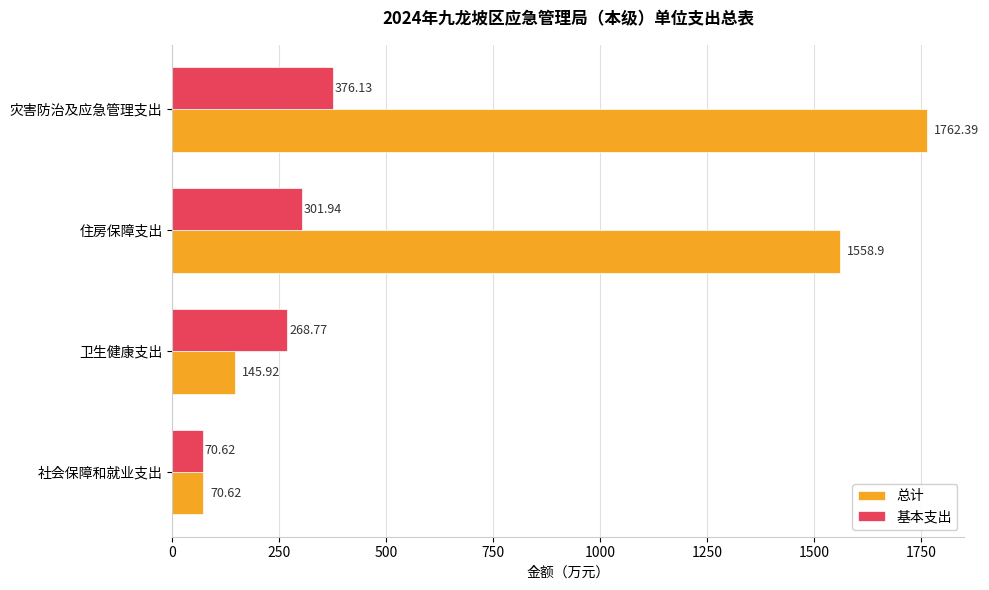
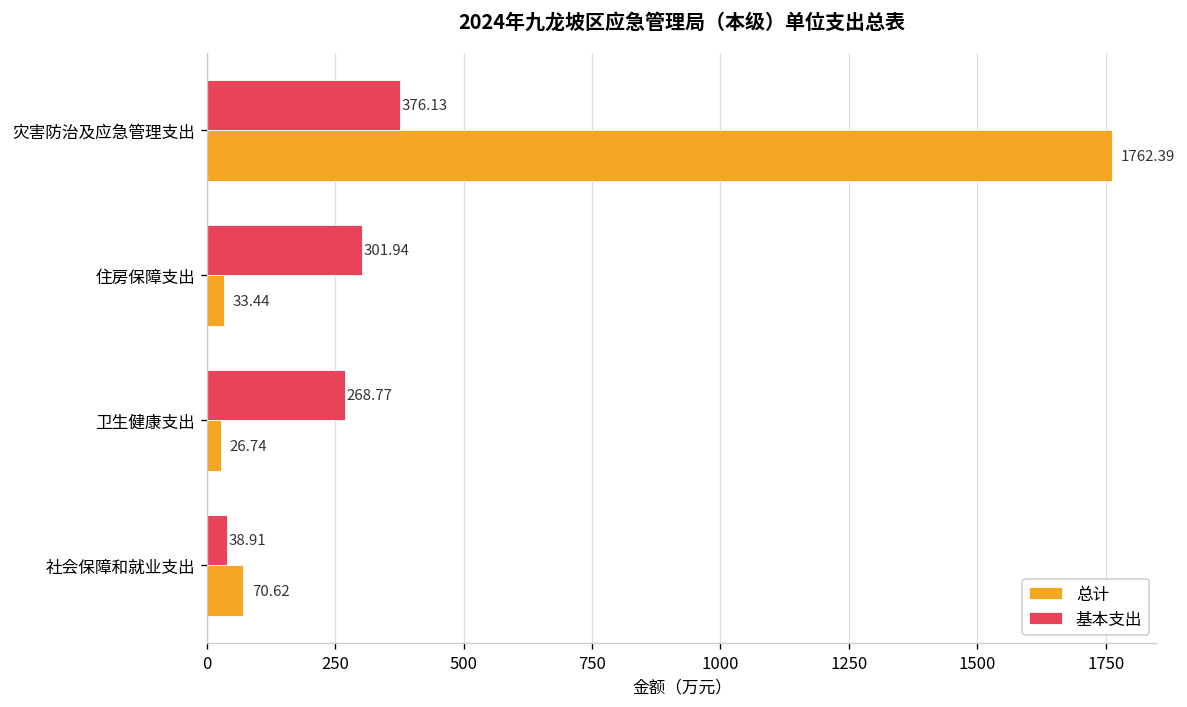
总计, 住房保障支出: 1558.9 -> 33.44
总计, 卫生健康支出: 145.92 -> 26.74
基本支出, 社会保障和就业支出: 70.62 -> 38.91
